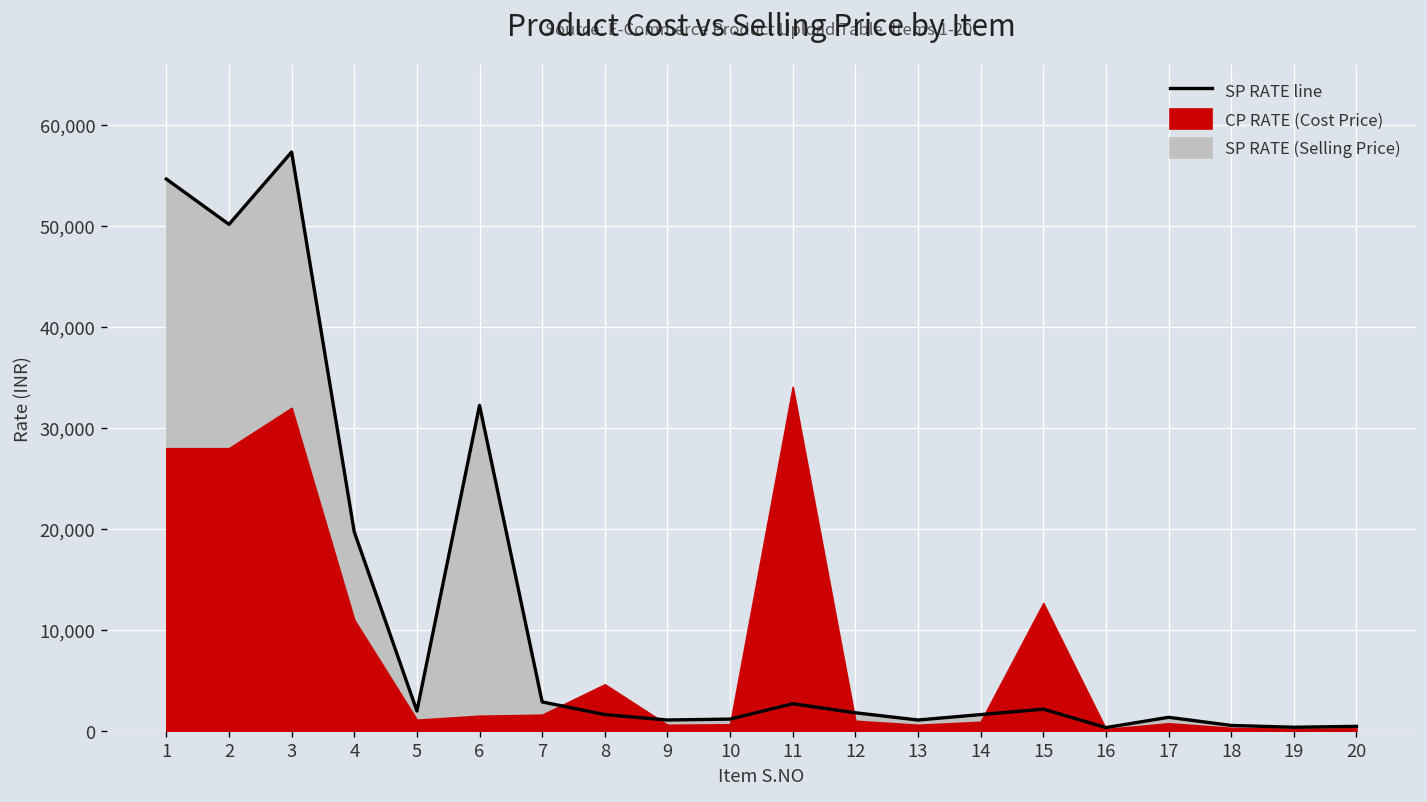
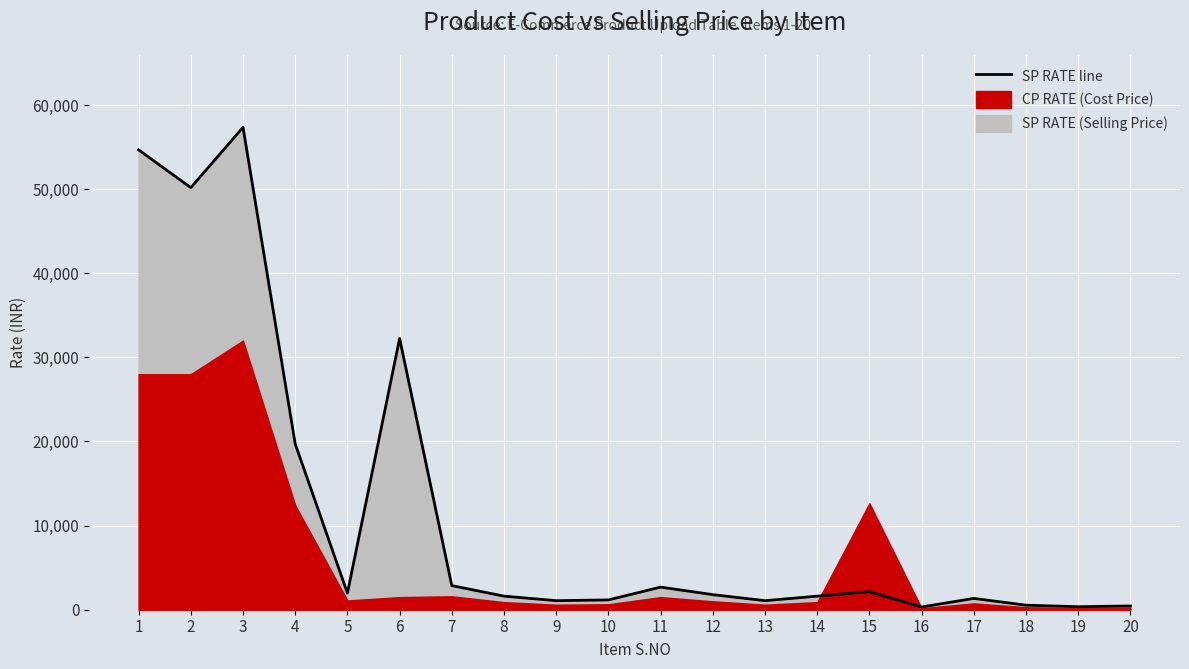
CP RATE (Cost Price), 4: 11,000 -> 12,000
CP RATE (Cost Price), 8: 5,000 -> 1,000
CP RATE (Cost Price), 11: 34,000 -> 2,000
